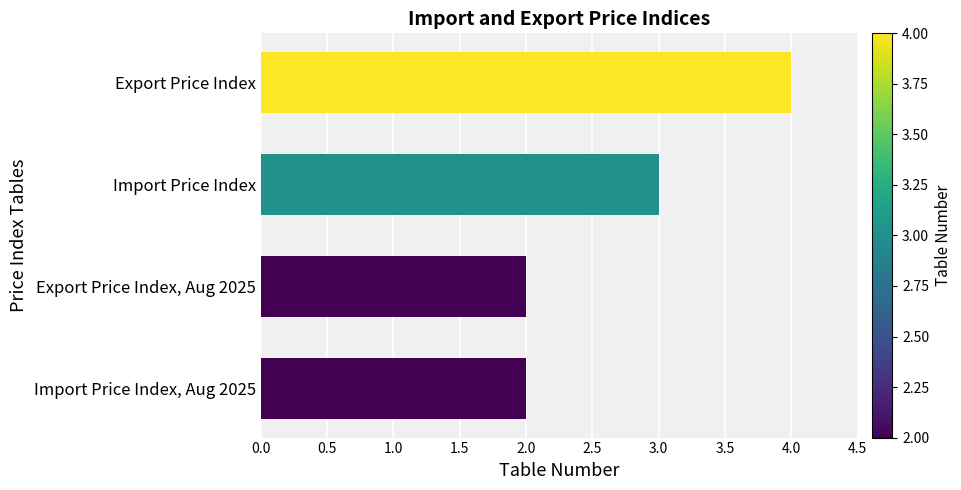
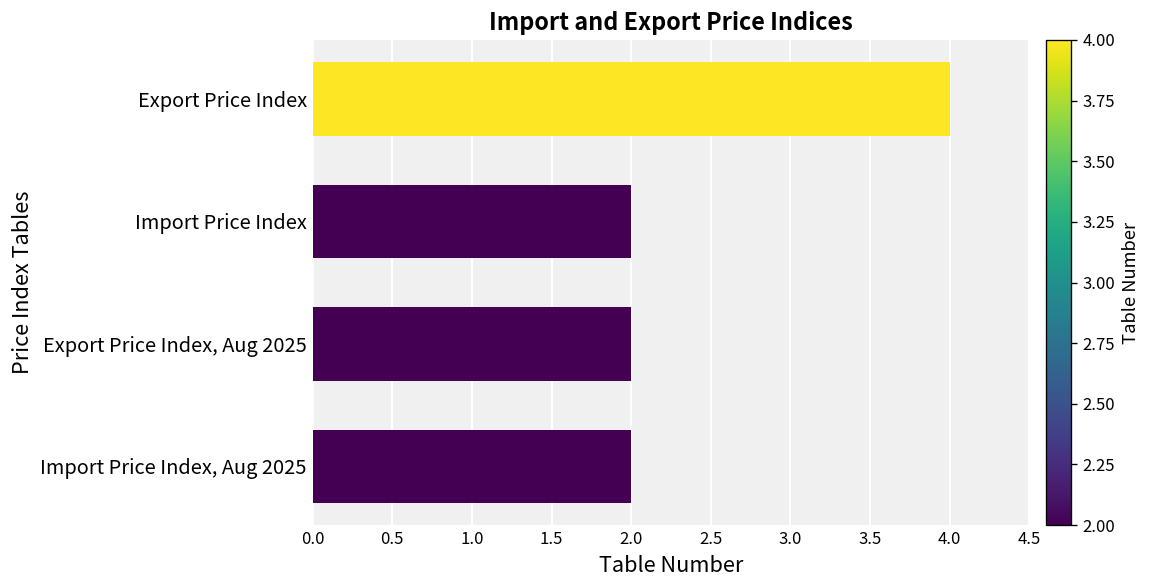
Import Price Index: 3 -> 2
